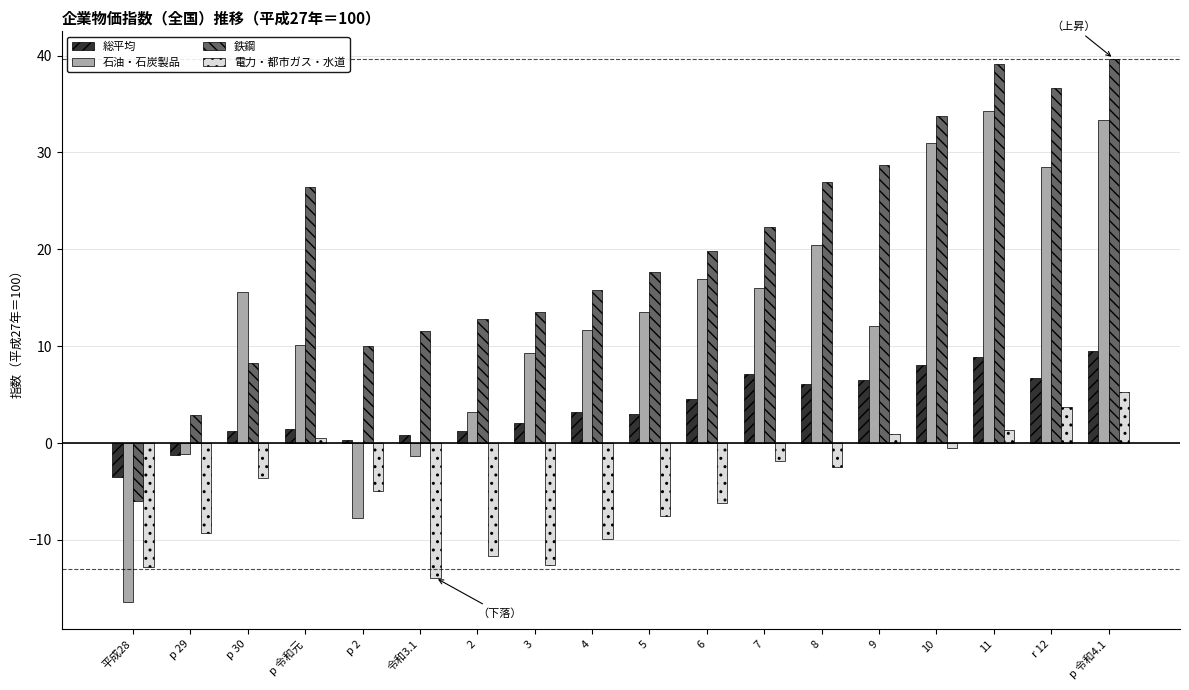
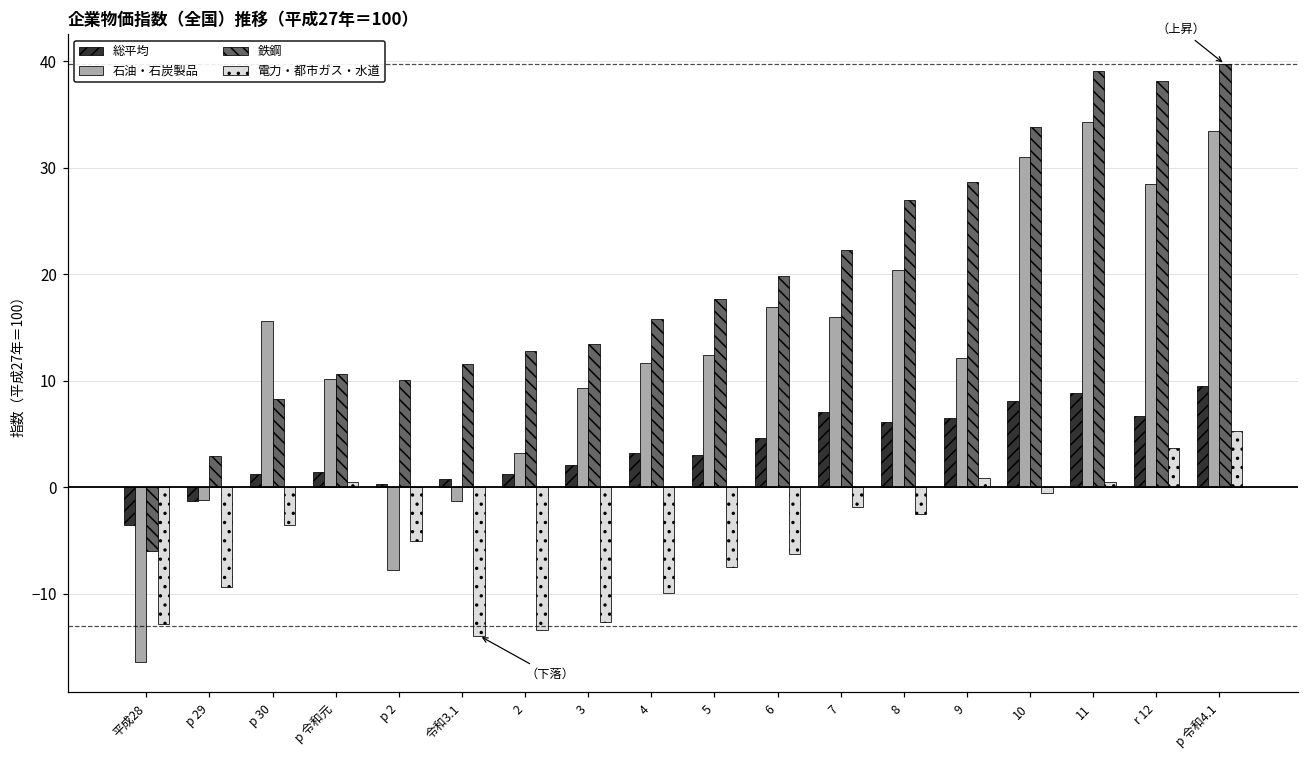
鉄鋼, p 令和元: 26 -> 11
電力・都市ガス・水道, 2: -12 -> -13
石油・石炭製品, 5: 14 -> 12
電力・都市ガス・水道, 11: 1.4 -> 0.5
鉄鋼, r 12: 37 -> 38
